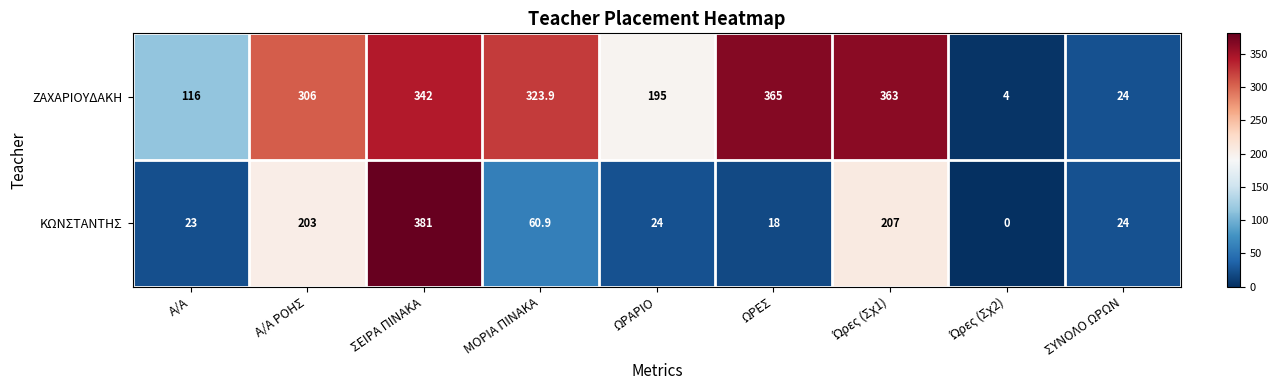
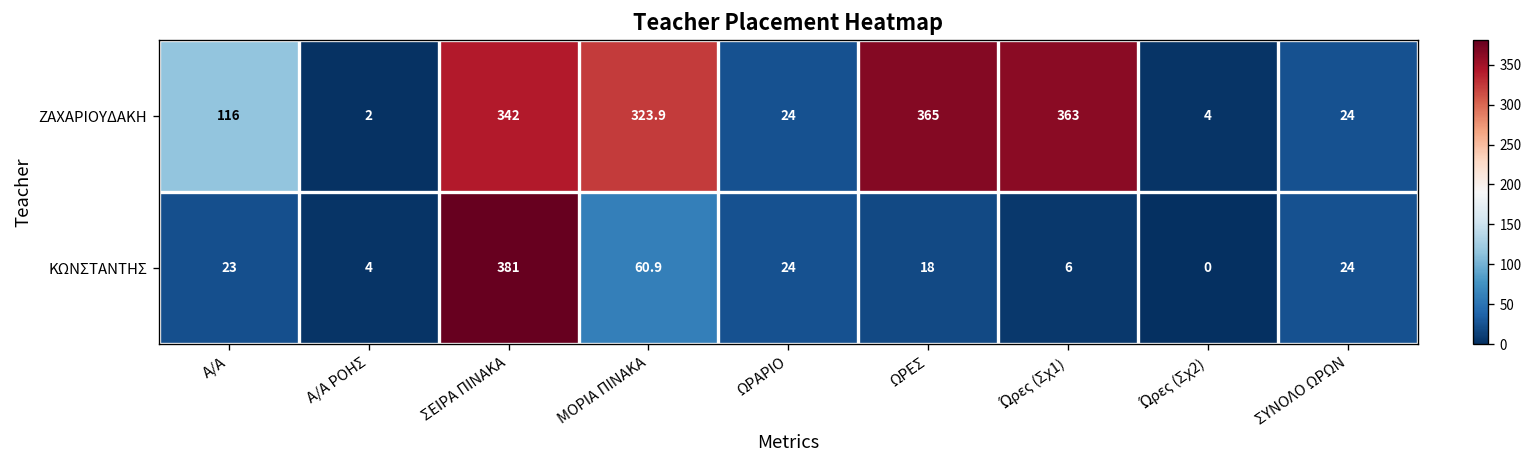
ΖΑΧΑΡΙΟΥΔΑΚΗ, Α/Α ΡΟΗΣ: 306 -> 2
ΖΑΧΑΡΙΟΥΔΑΚΗ, ΩΡΑΡΙΟ: 195 -> 24
ΚΩΝΣΤΑΝΤΗΣ, Α/Α ΡΟΗΣ: 203 -> 4
ΚΩΝΣΤΑΝΤΗΣ, Ώρες (Σχ1): 207 -> 6
